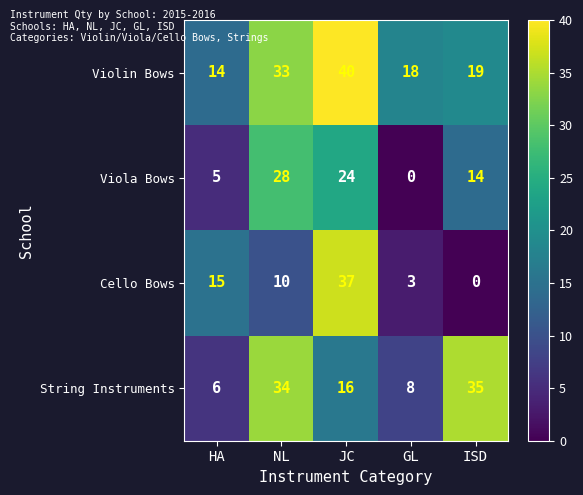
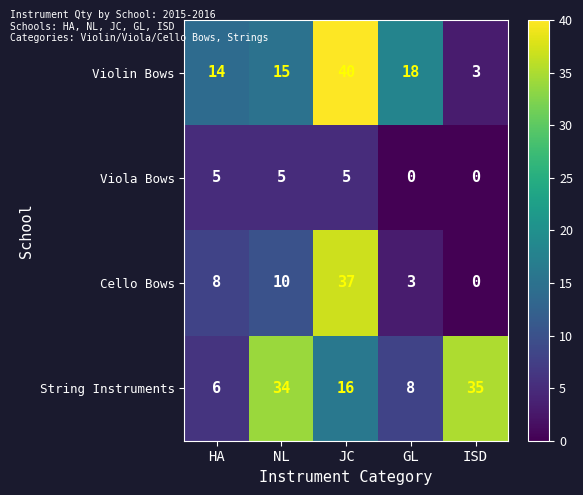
Violin Bows, NL: 33 -> 15
Violin Bows, ISD: 19 -> 3
Viola Bows, NL: 28 -> 5
Viola Bows, JC: 24 -> 5
Viola Bows, ISD: 14 -> 0
Cello Bows, HA: 15 -> 8
